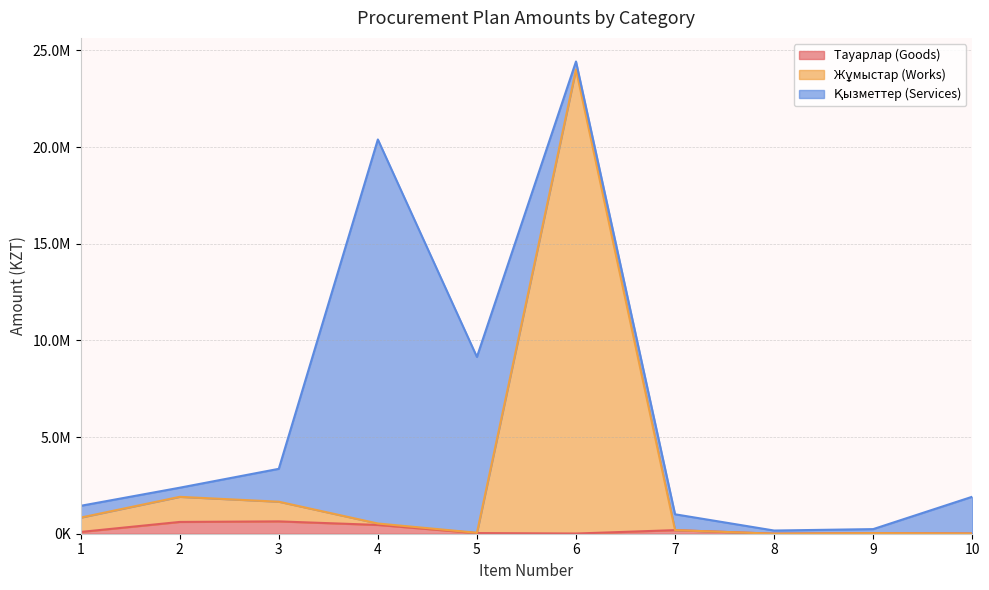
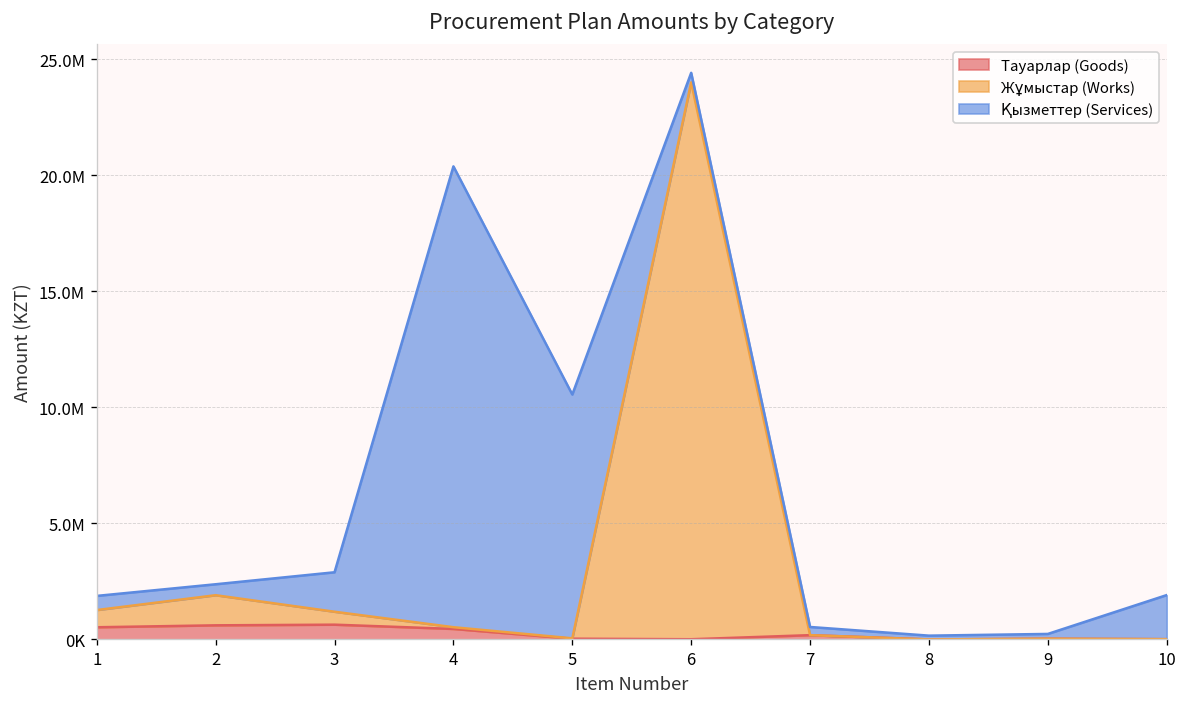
Тауарлар (Goods), 1: 100000 -> 500000
Жұмыстар (Works), 3: 1000000 -> 600000
Қызметтер (Services), 5: 9100000 -> 10500000
Қызметтер (Services), 7: 800000 -> 400000
